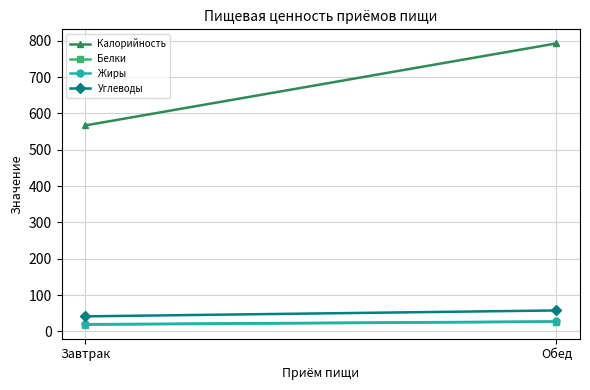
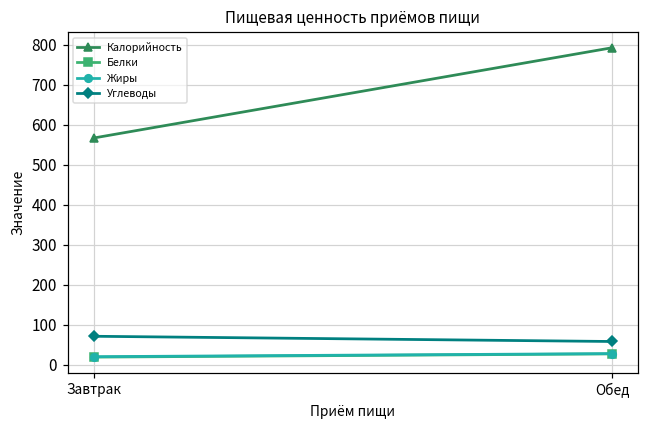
Углеводы, Завтрак: 40 -> 70
